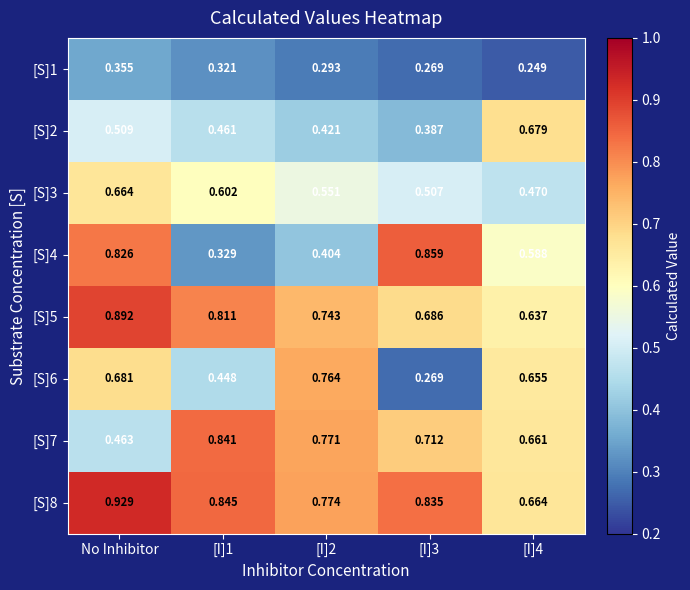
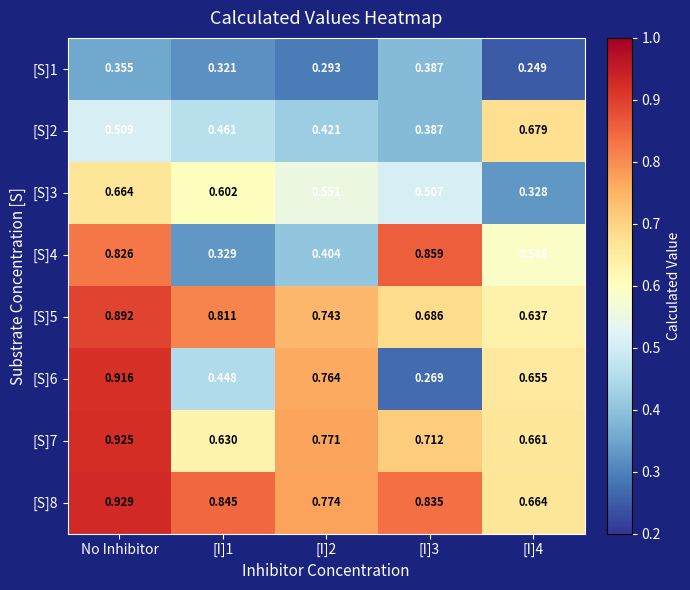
[S]1, [I]3: 0.269 -> 0.387
[S]3, [I]4: 0.470 -> 0.328
[S]6, No Inhibitor: 0.681 -> 0.916
[S]7, No Inhibitor: 0.463 -> 0.925
[S]7, [I]1: 0.841 -> 0.630
